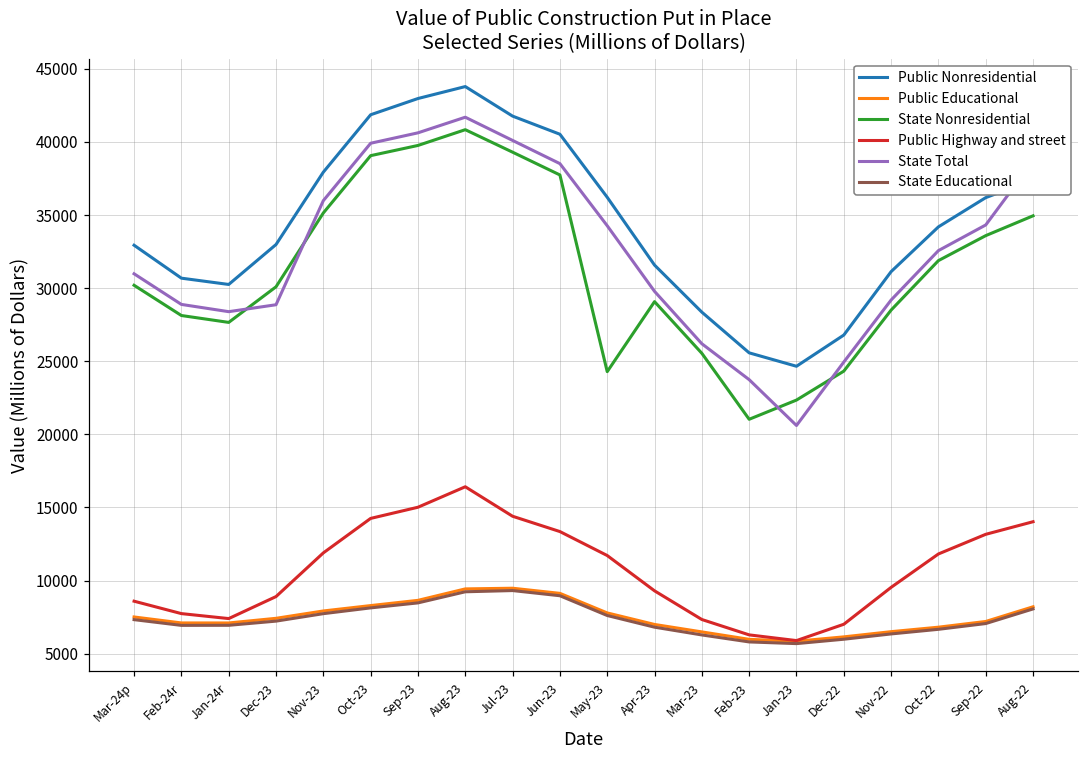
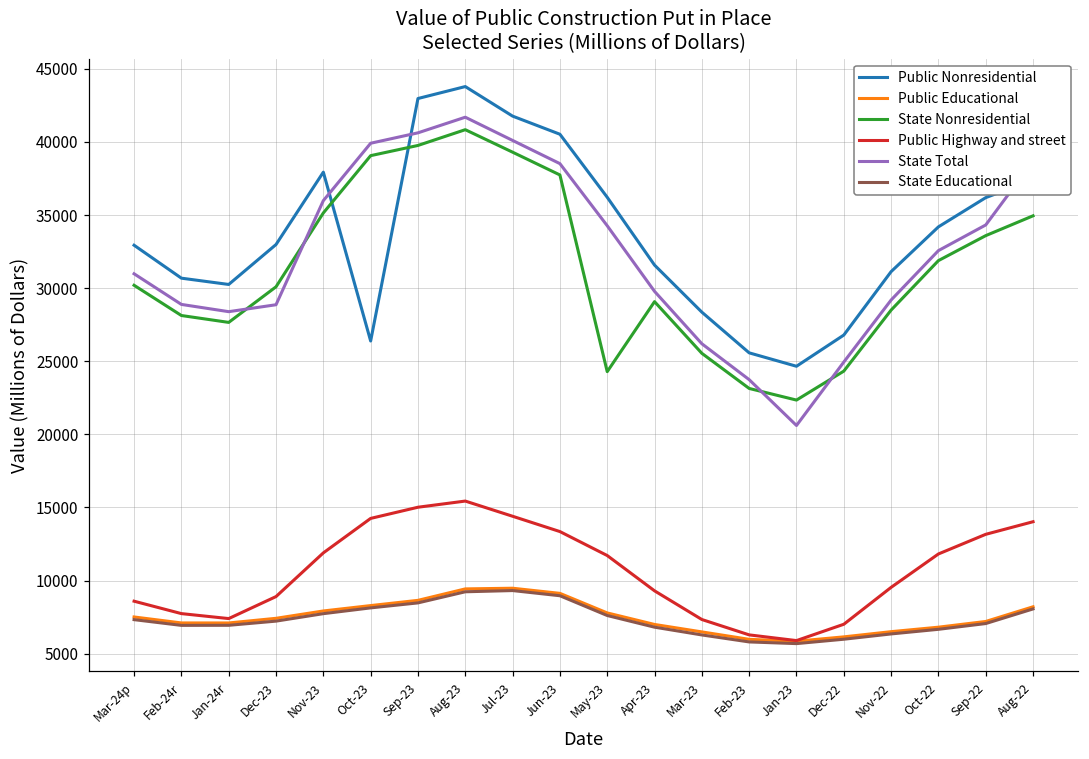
Public Nonresidential, Oct-23: 41900 -> 26400
Public Highway and street, Aug-23: 16400 -> 15400
State Nonresidential, Feb-23: 21000 -> 23100
